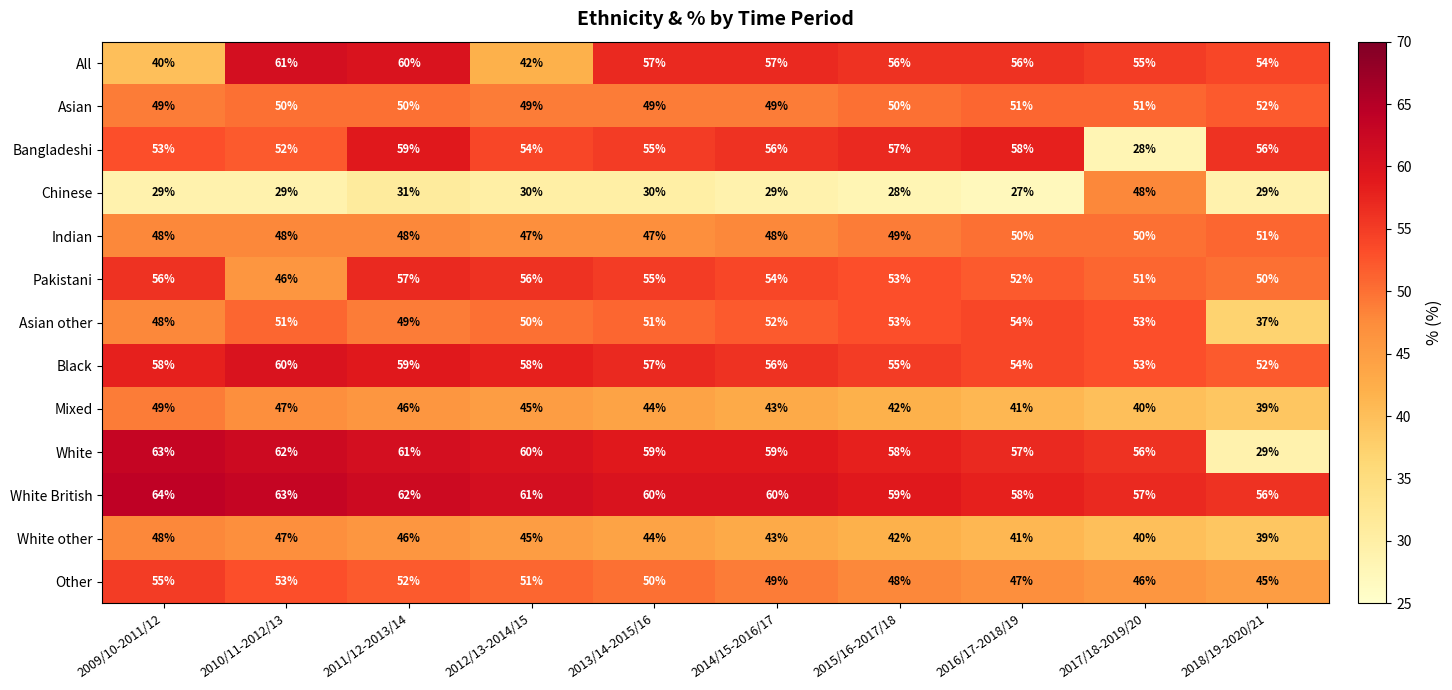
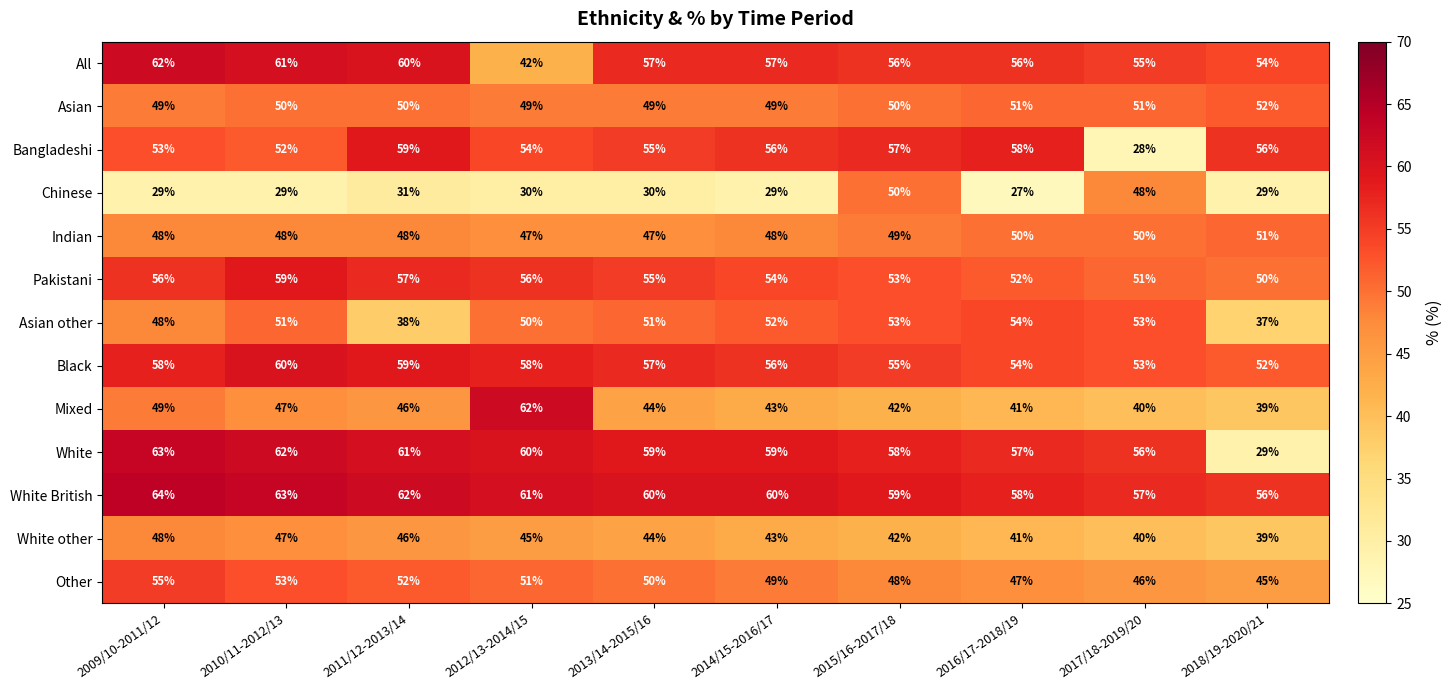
All, 2009/10-2011/12: 40% -> 62%
Chinese, 2015/16-2017/18: 28% -> 50%
Pakistani, 2010/11-2012/13: 46% -> 59%
Asian other, 2011/12-2013/14: 49% -> 38%
Mixed, 2012/13-2014/15: 45% -> 62%
